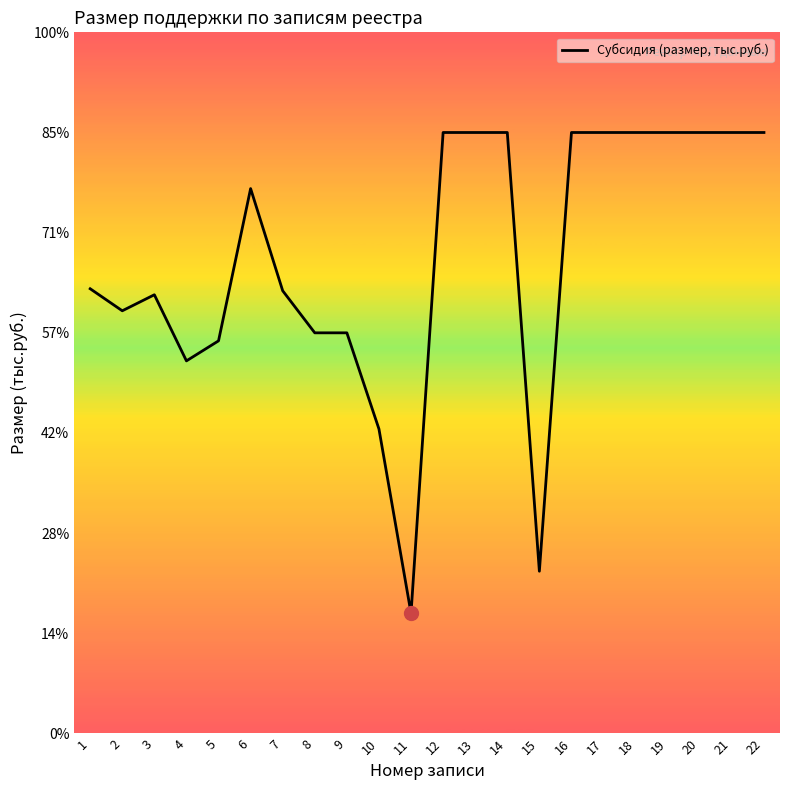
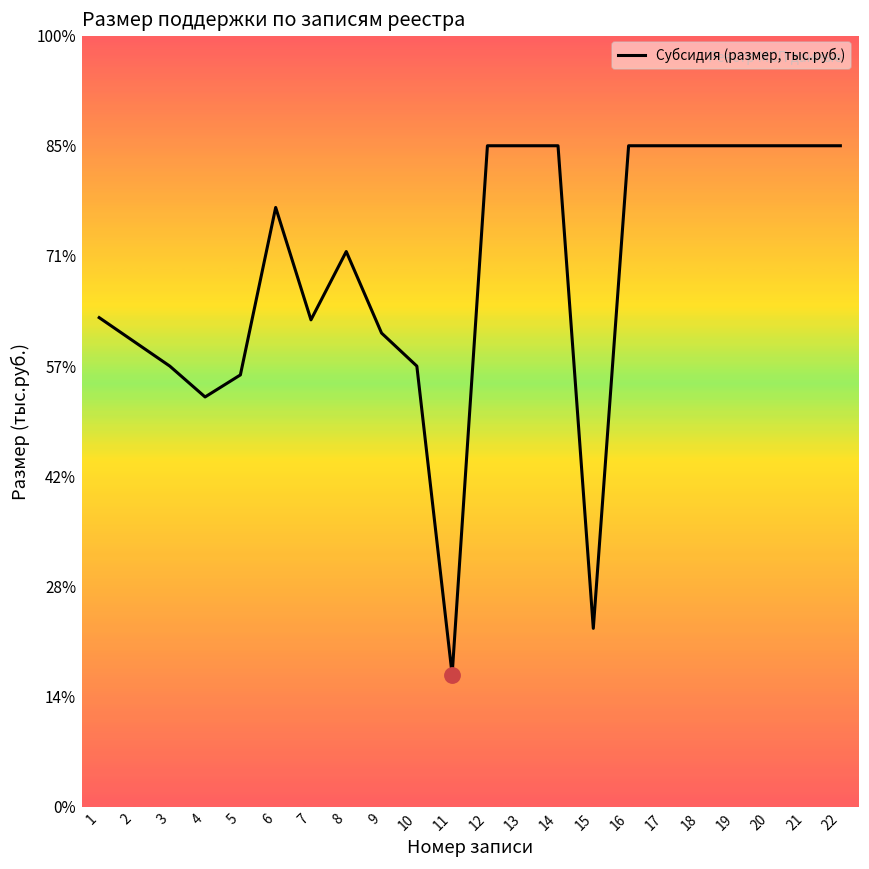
Субсидия (размер, тыс.руб.), 3: 63% -> 57%
Субсидия (размер, тыс.руб.), 8: 57% -> 72%
Субсидия (размер, тыс.руб.), 9: 57% -> 61%
Субсидия (размер, тыс.руб.), 10: 43% -> 57%
